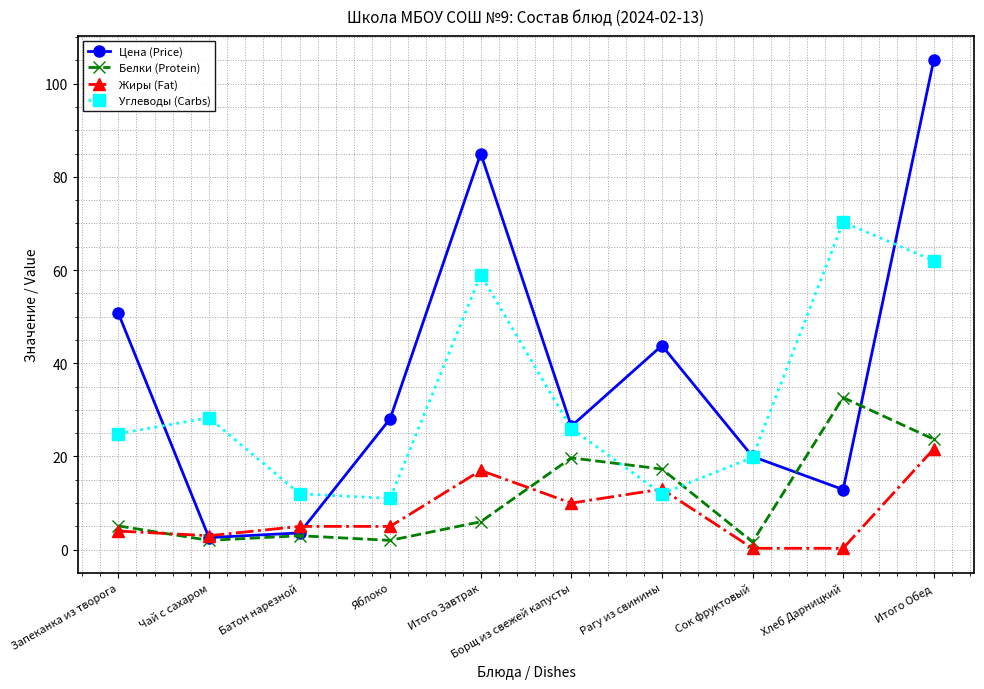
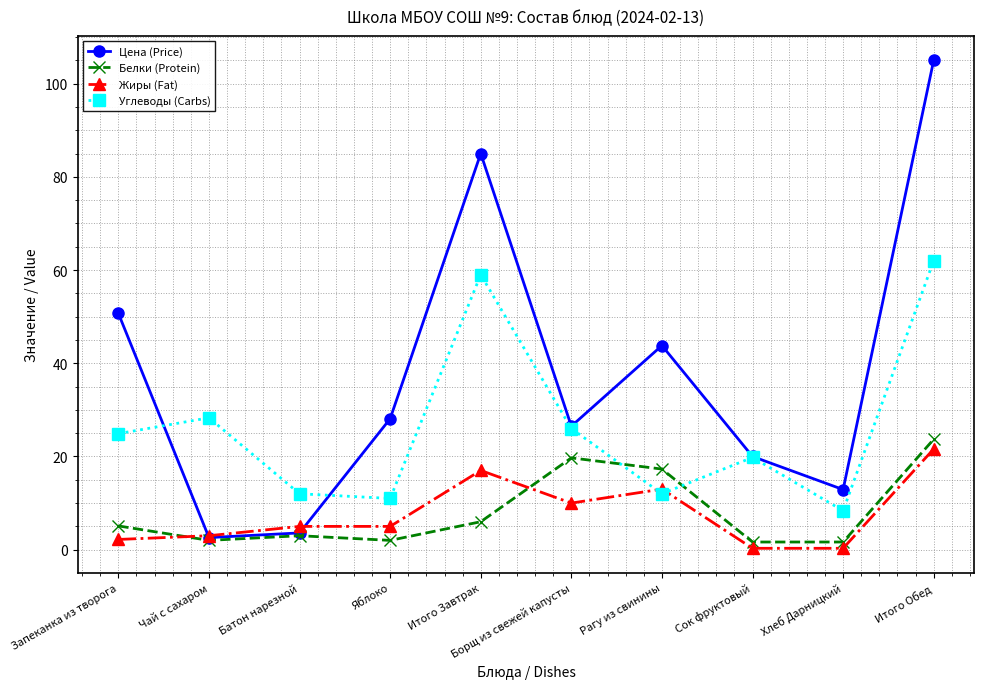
Жиры (Fat), Запеканка из творога: 4 -> 2
Белки (Protein), Хлеб Дарницкий: 33 -> 2
Углеводы (Carbs), Хлеб Дарницкий: 70 -> 8
